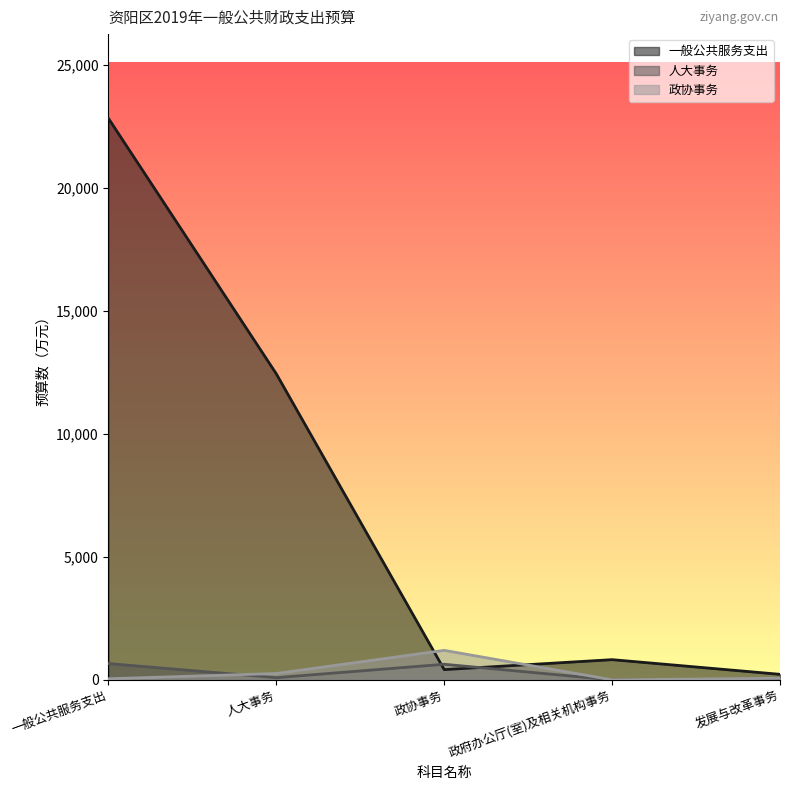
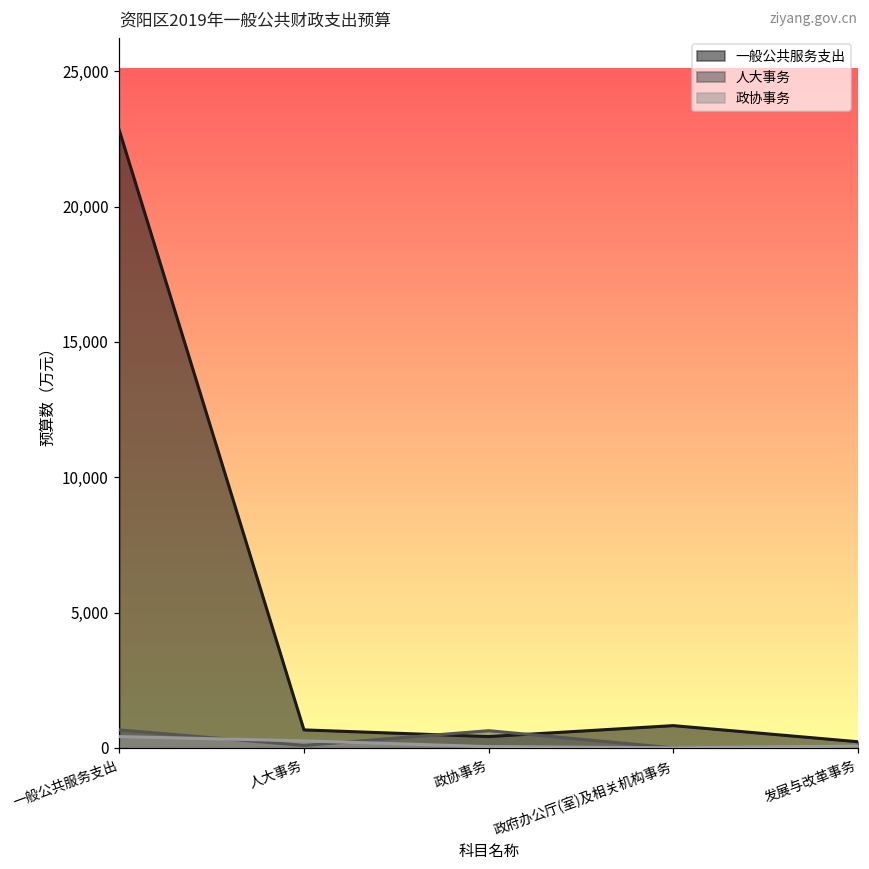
政协事务, 一般公共服务支出: 0 -> 400
一般公共服务支出, 人大事务: 12,400 -> 700
政协事务, 政协事务: 1,200 -> 0
